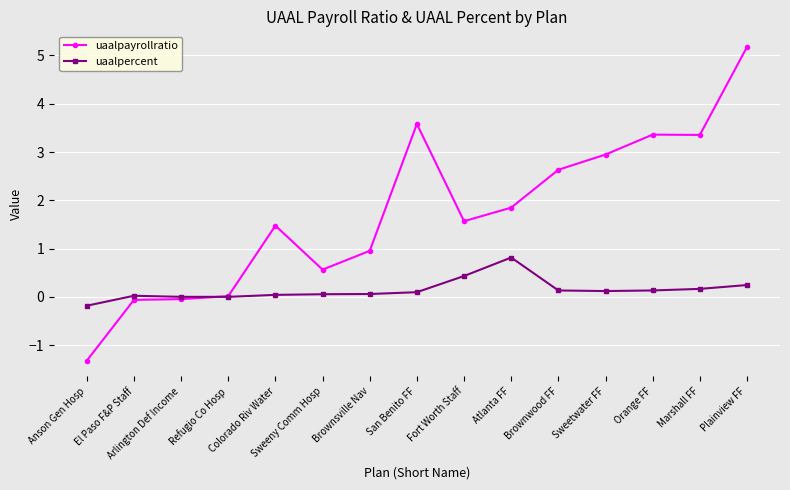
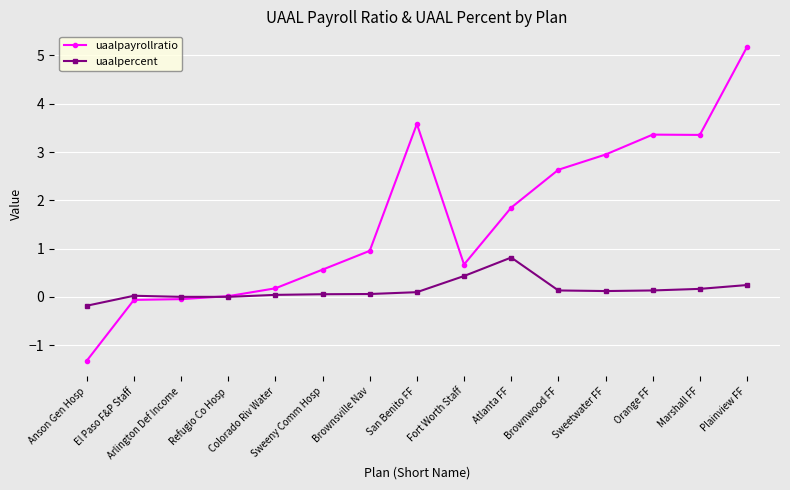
uaalpayrollratio, Colorado Riv Water: 1.5 -> 0.2
uaalpayrollratio, Fort Worth Staff: 1.6 -> 0.7
